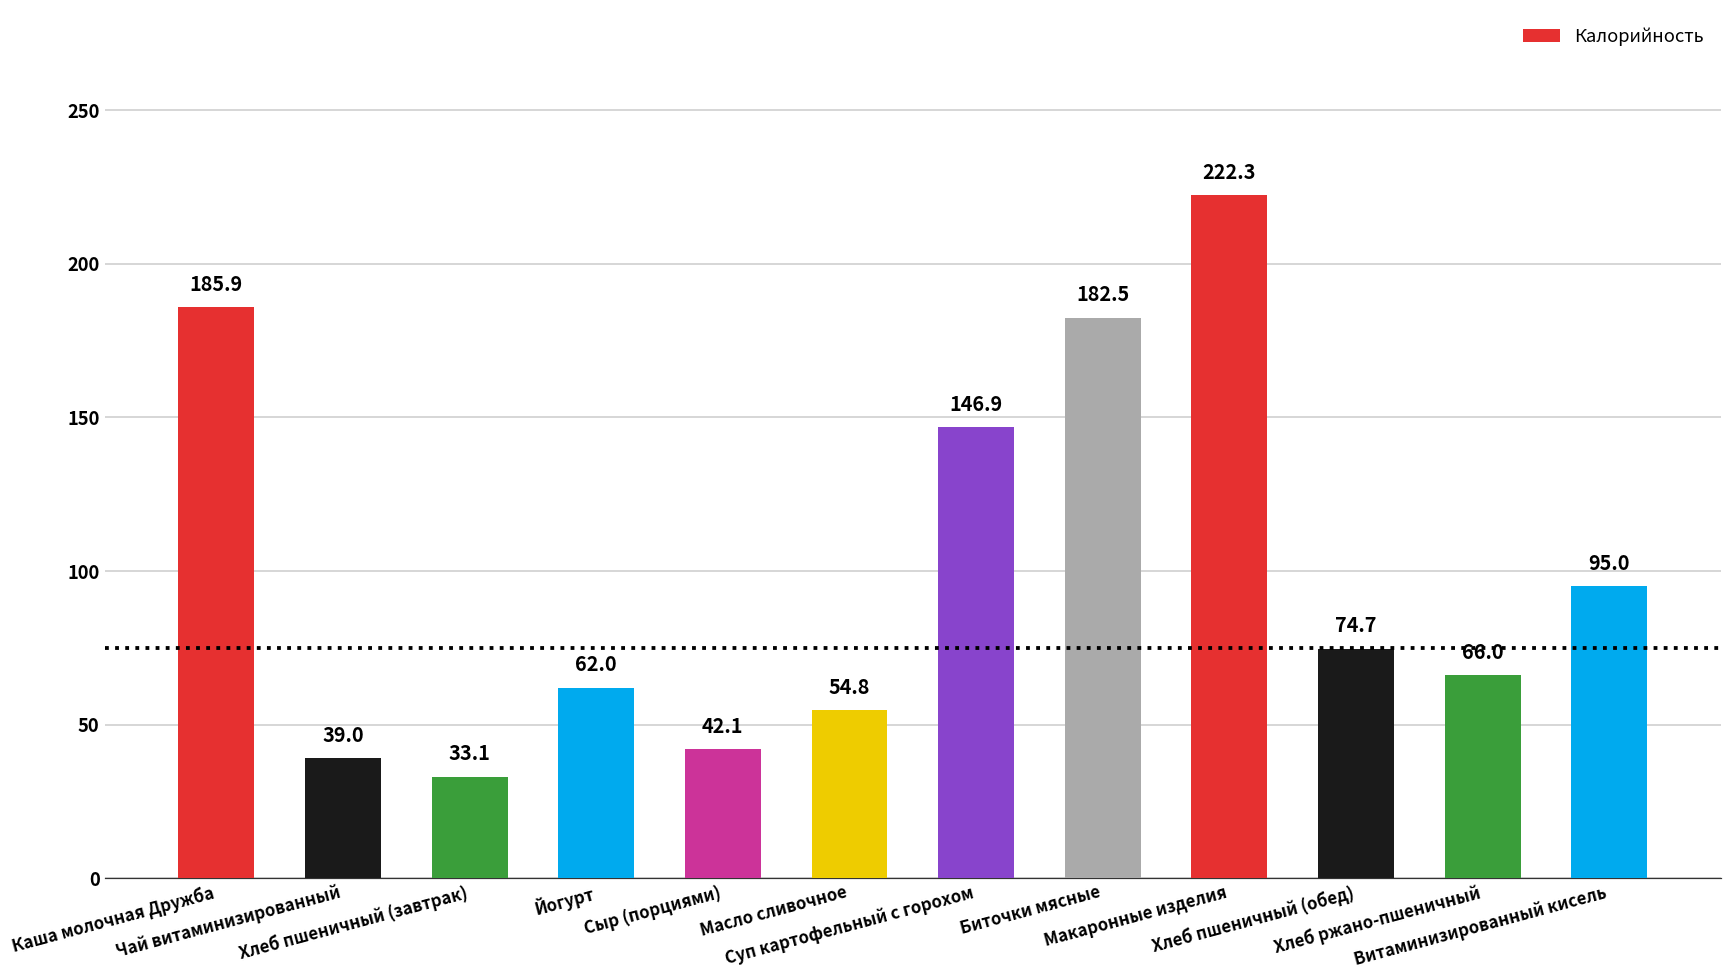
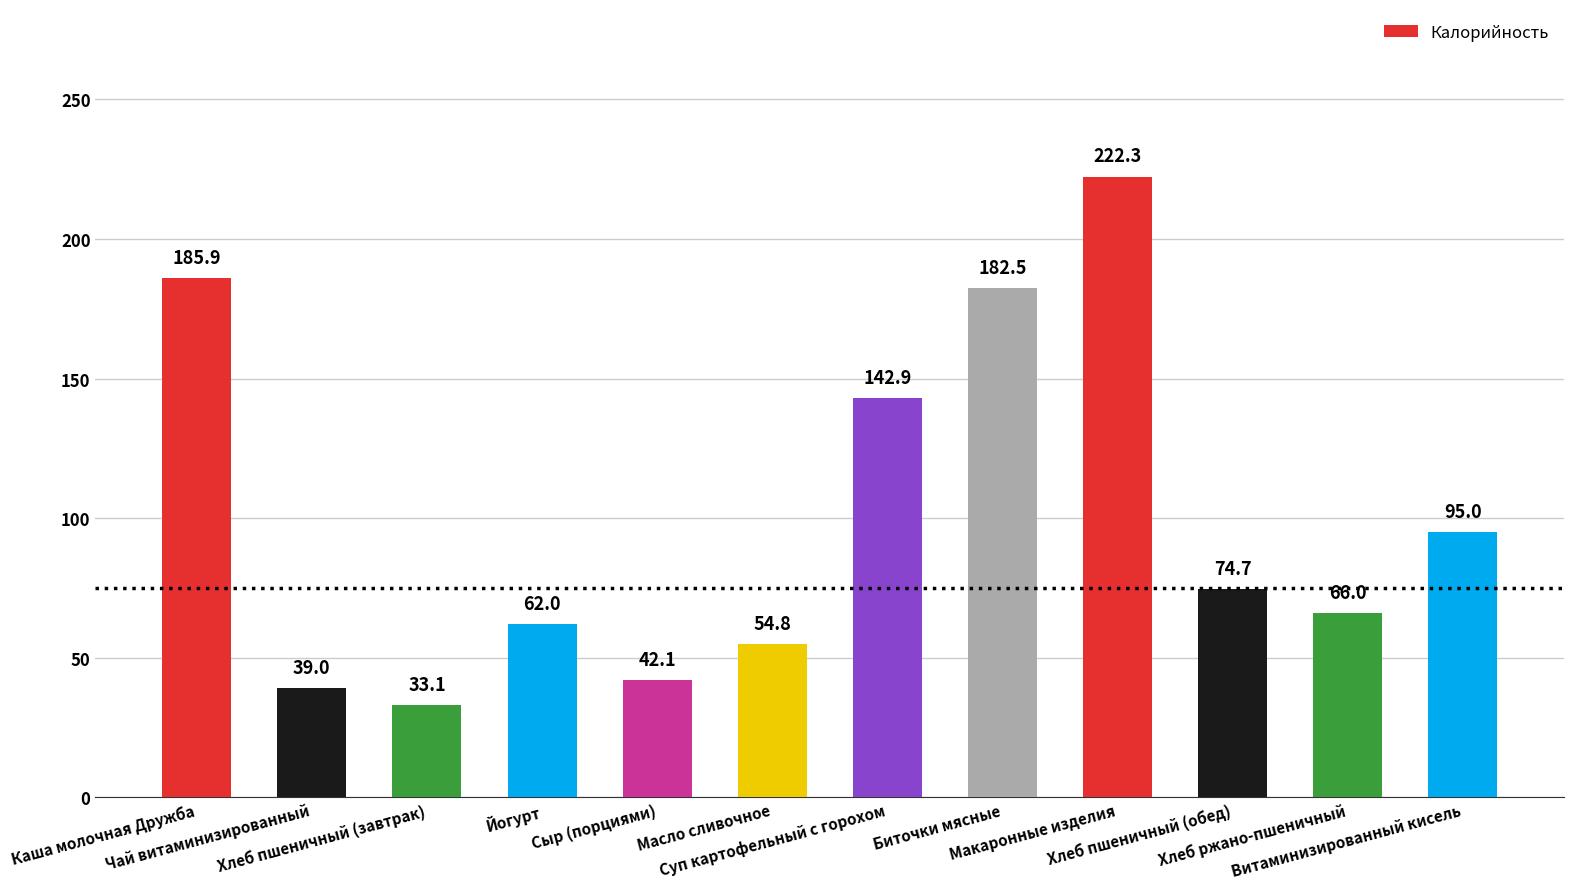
Суп картофельный с горохом: 146.9 -> 142.9
